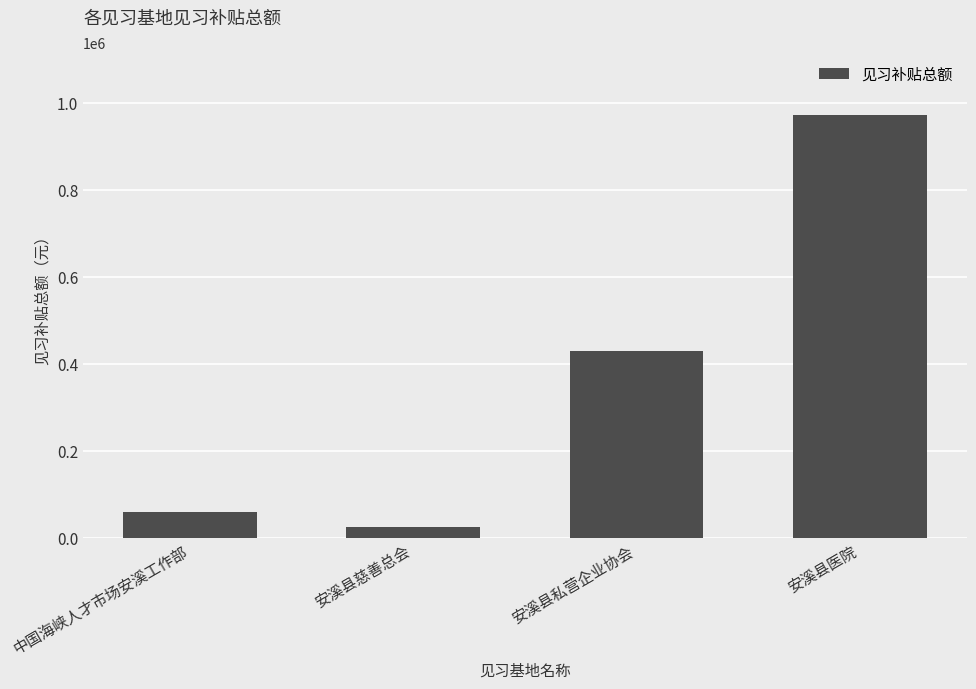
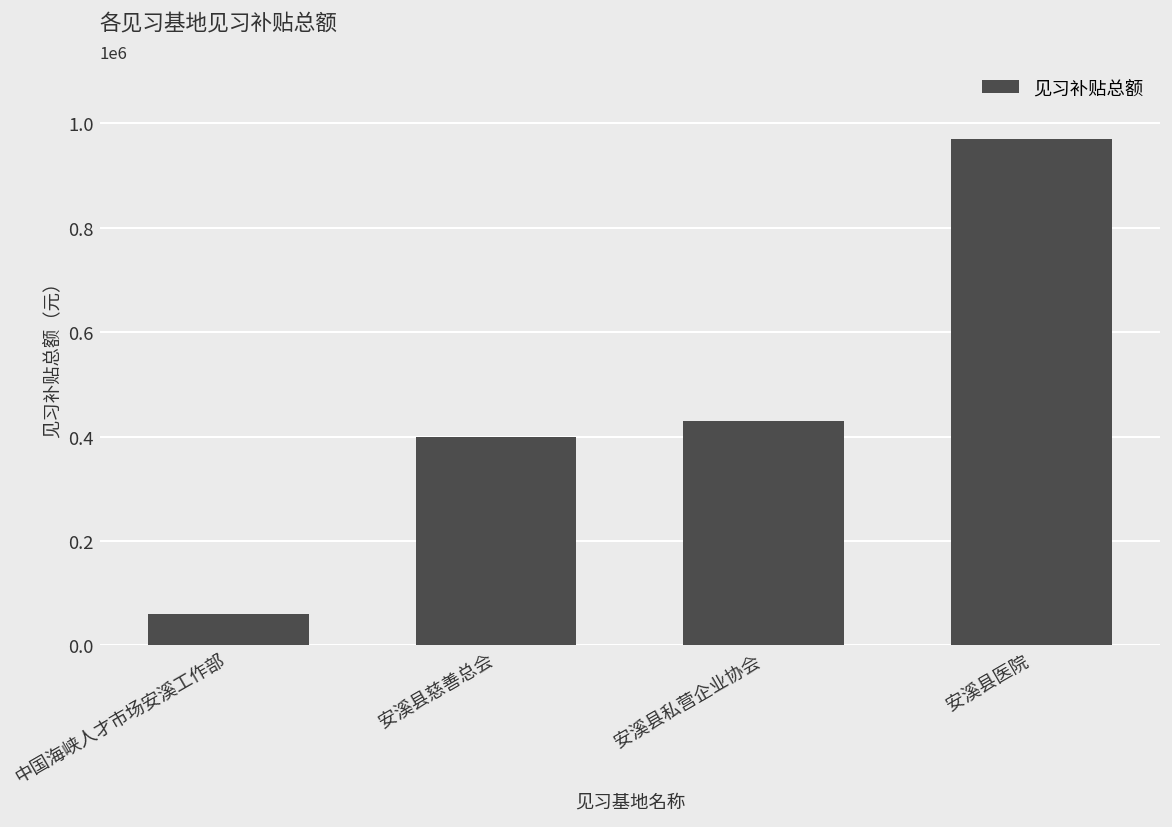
安溪县慈善总会: 20000 -> 400000
